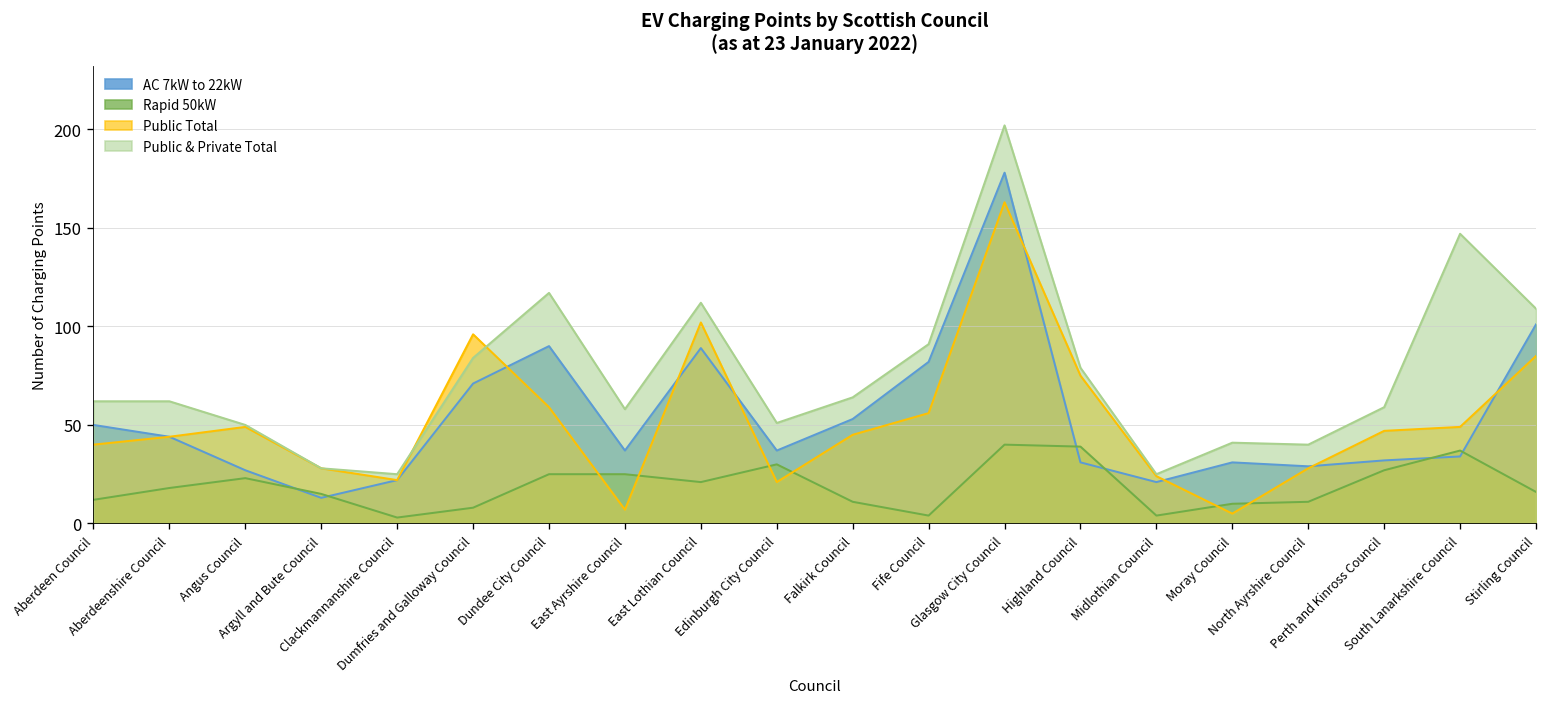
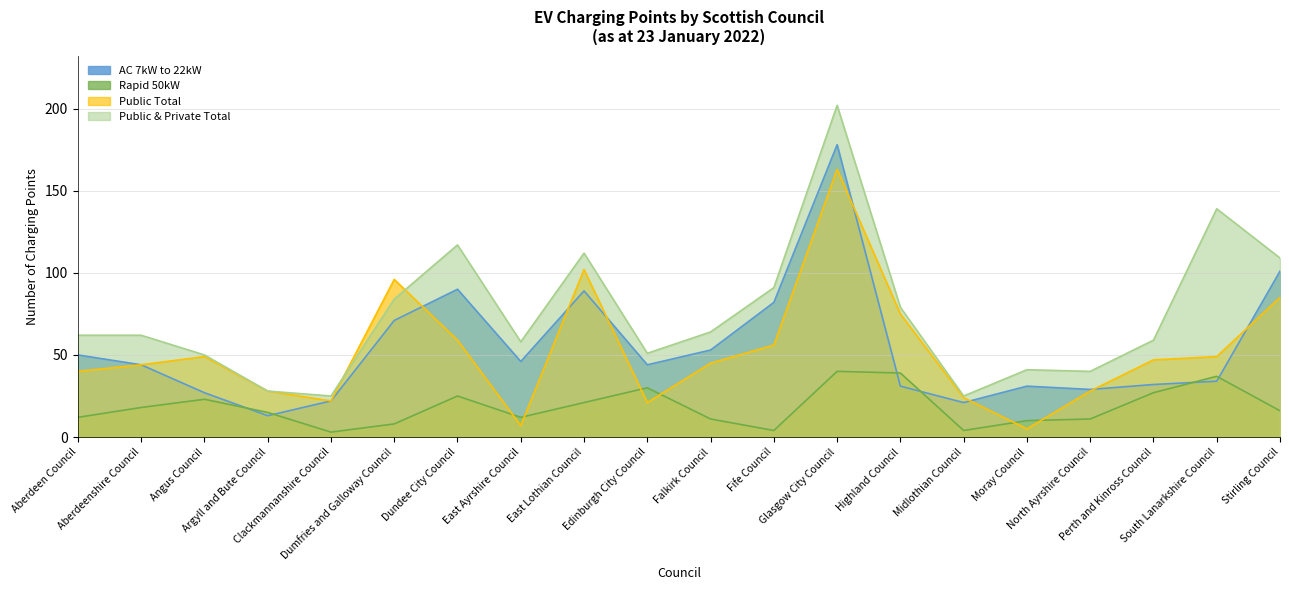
AC 7kW to 22kW, East Ayrshire Council: 37 -> 46
Rapid 50kW, East Ayrshire Council: 25 -> 12
AC 7kW to 22kW, Edinburgh City Council: 37 -> 44
Public & Private Total, South Lanarkshire Council: 147 -> 139
